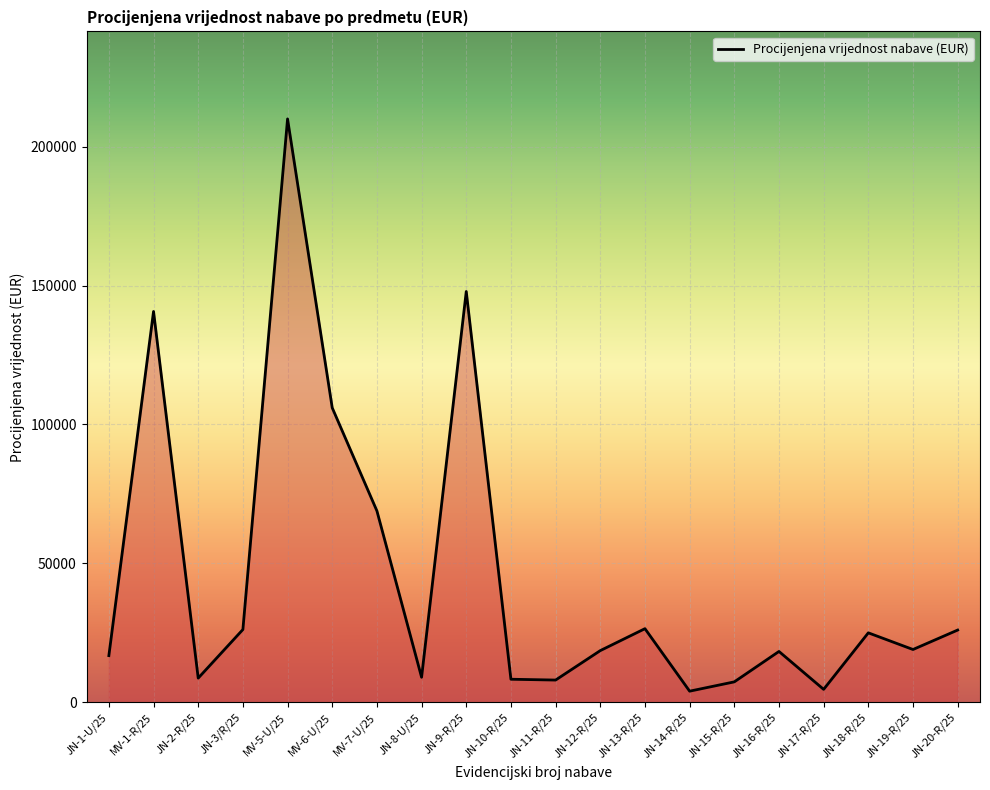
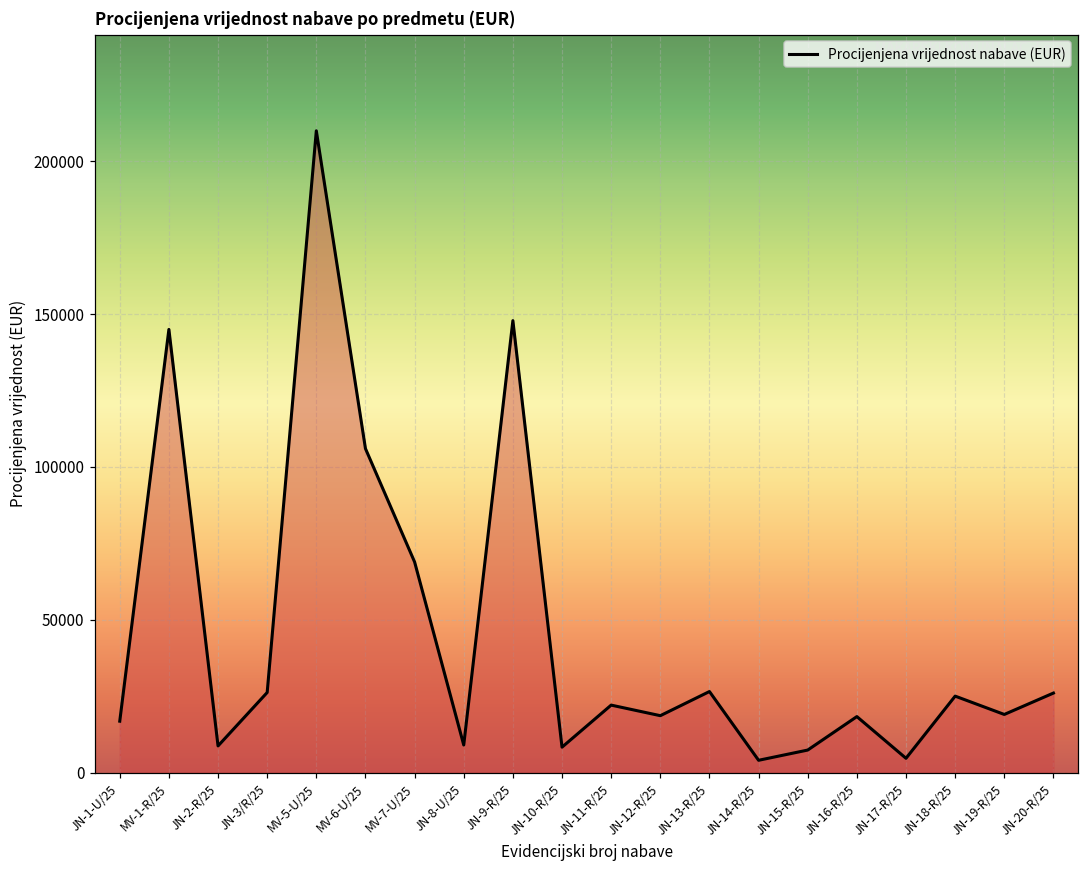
MV-1-R/25: 141000 -> 145000
JN-11-R/25: 8000 -> 22000
